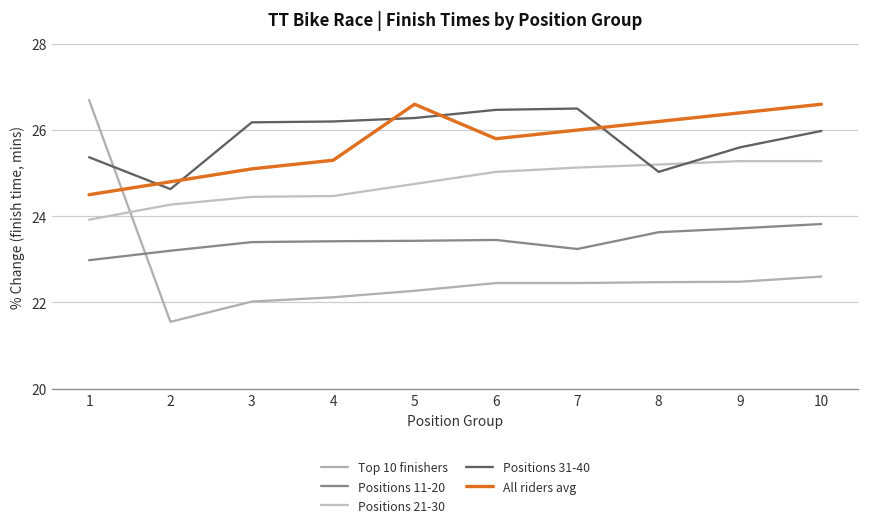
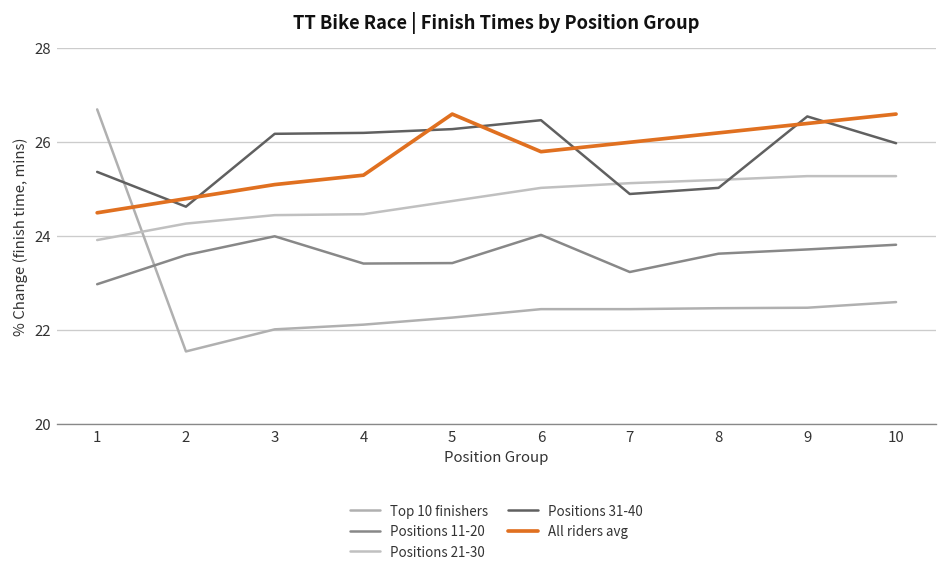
Positions 11-20, 2: 23.2 -> 23.6
Positions 11-20, 3: 23.4 -> 24.0
Positions 11-20, 6: 23.5 -> 24.0
Positions 31-40, 7: 26.5 -> 24.9
Positions 31-40, 9: 25.6 -> 26.6
